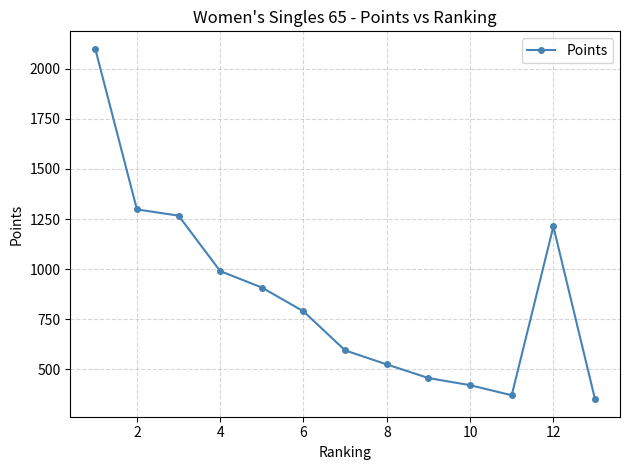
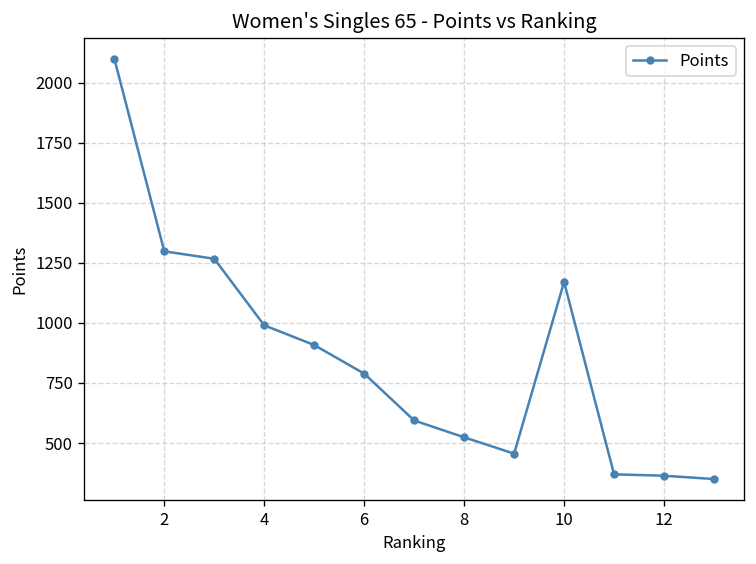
10: 420 -> 1170
12: 1210 -> 360
